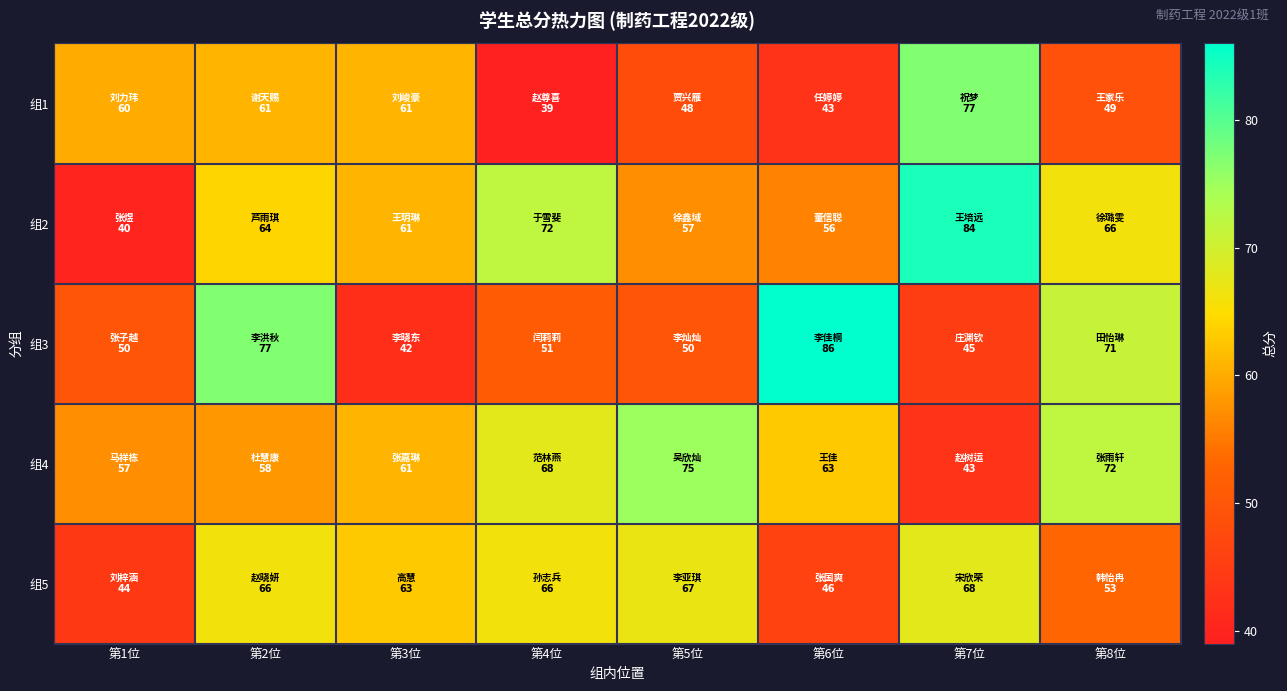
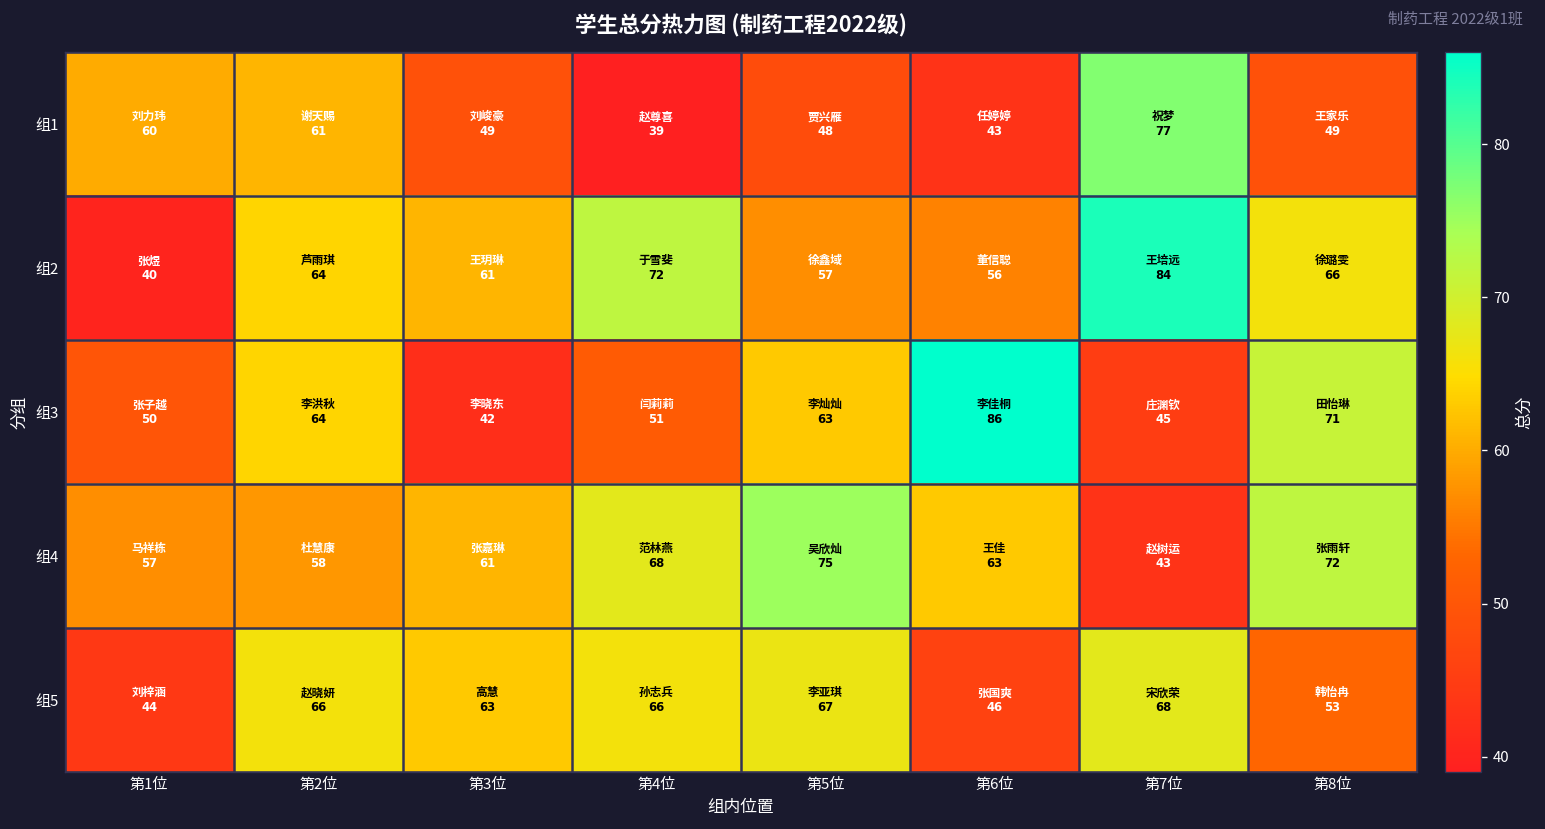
组1, 第3位: 61 -> 49
组3, 第2位: 77 -> 64
组3, 第5位: 50 -> 63
